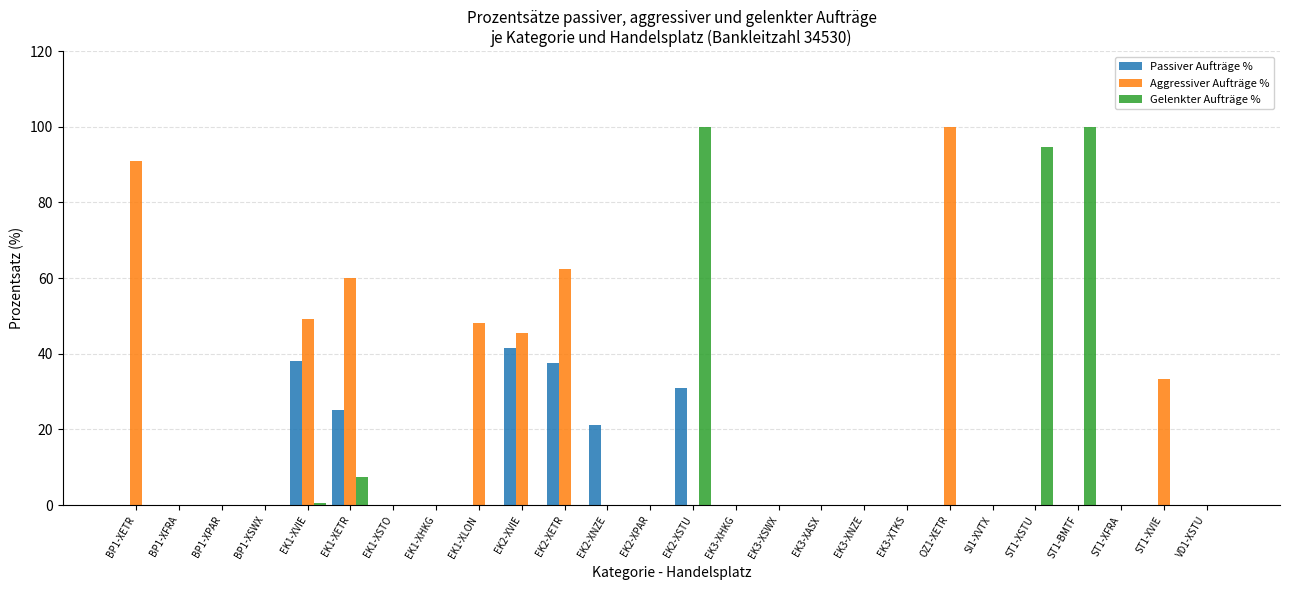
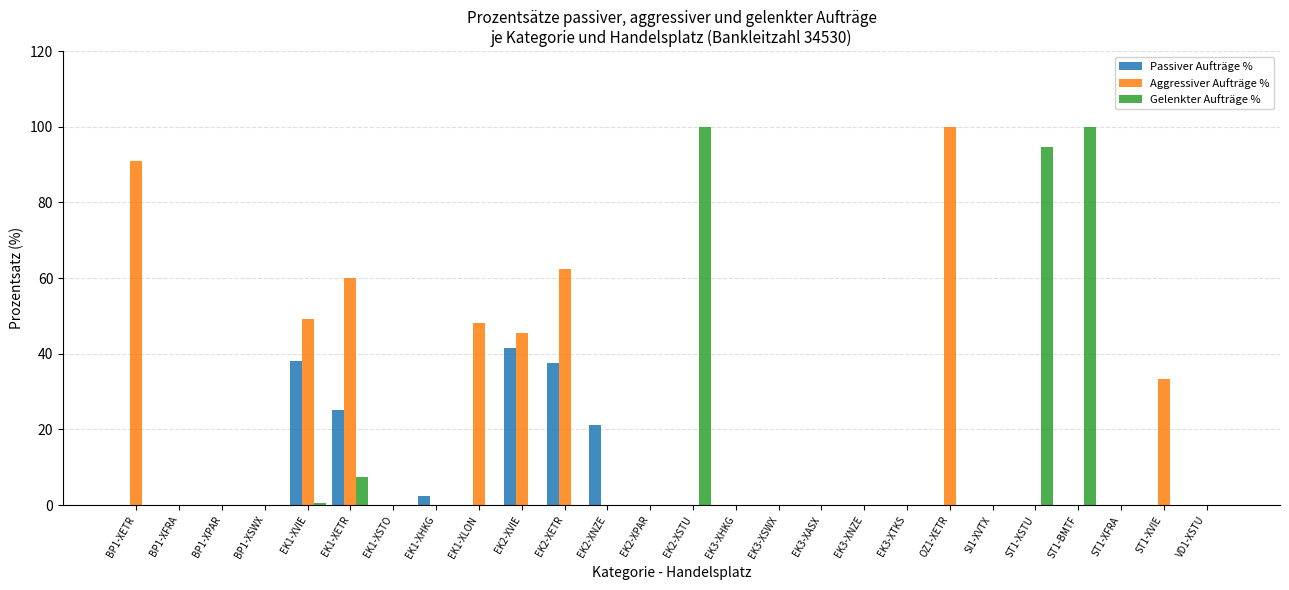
Passiver Aufträge %, EK1-XHKG: 0 -> 2
Passiver Aufträge %, EK2-XSTU: 31 -> 0
